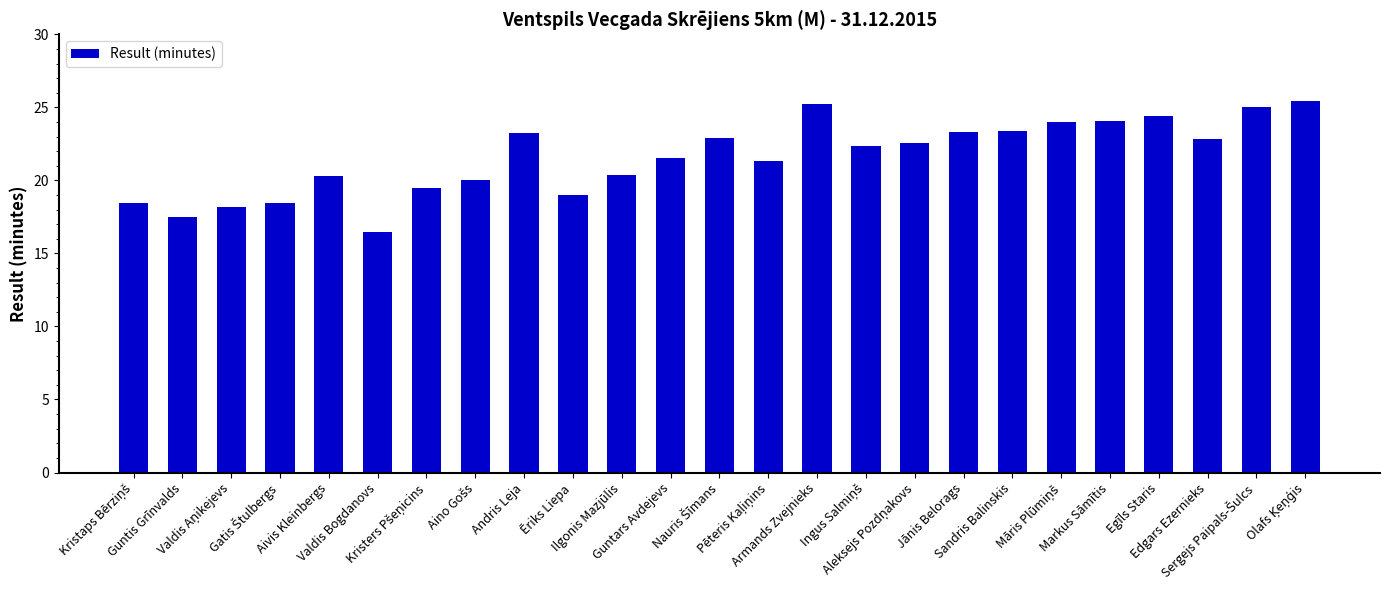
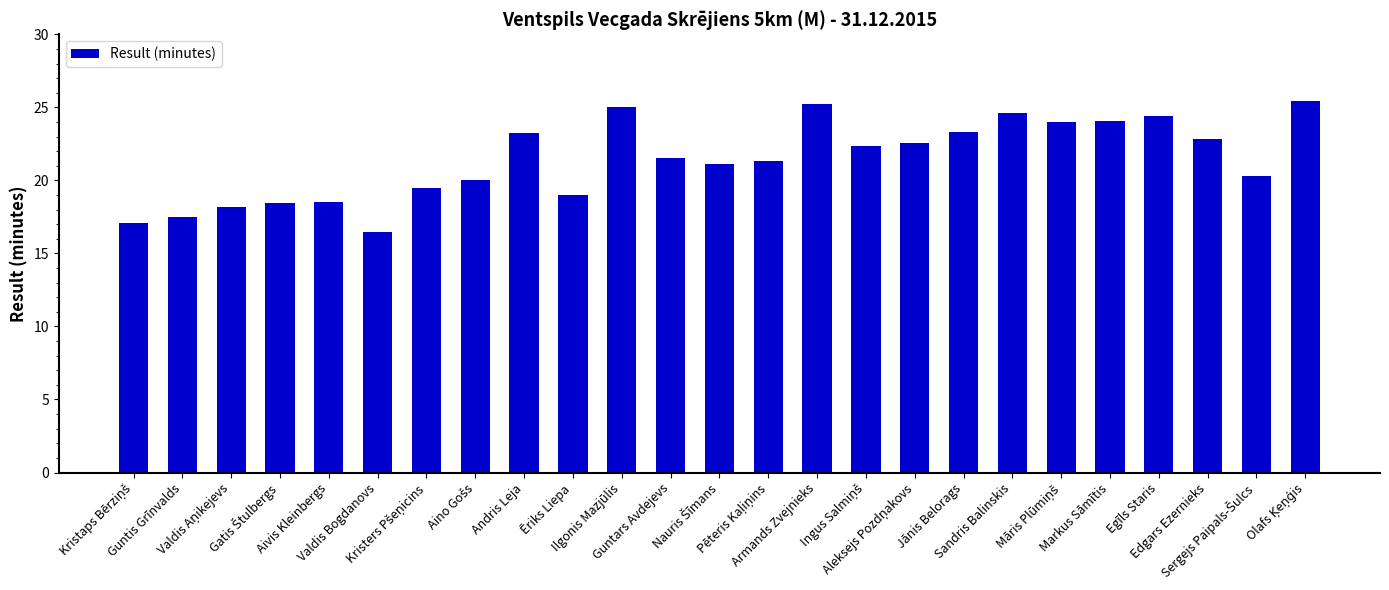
Kristaps Bērziņš: 18.4 -> 17.1
Aivis Kleinbergs: 20.3 -> 18.5
Ilgonis Mazjūlis: 20.4 -> 25.0
Nauris Šīmans: 22.9 -> 21.1
Sandris Balinskis: 23.4 -> 24.6
Sergejs Paipals-Šulcs: 25.1 -> 20.3
